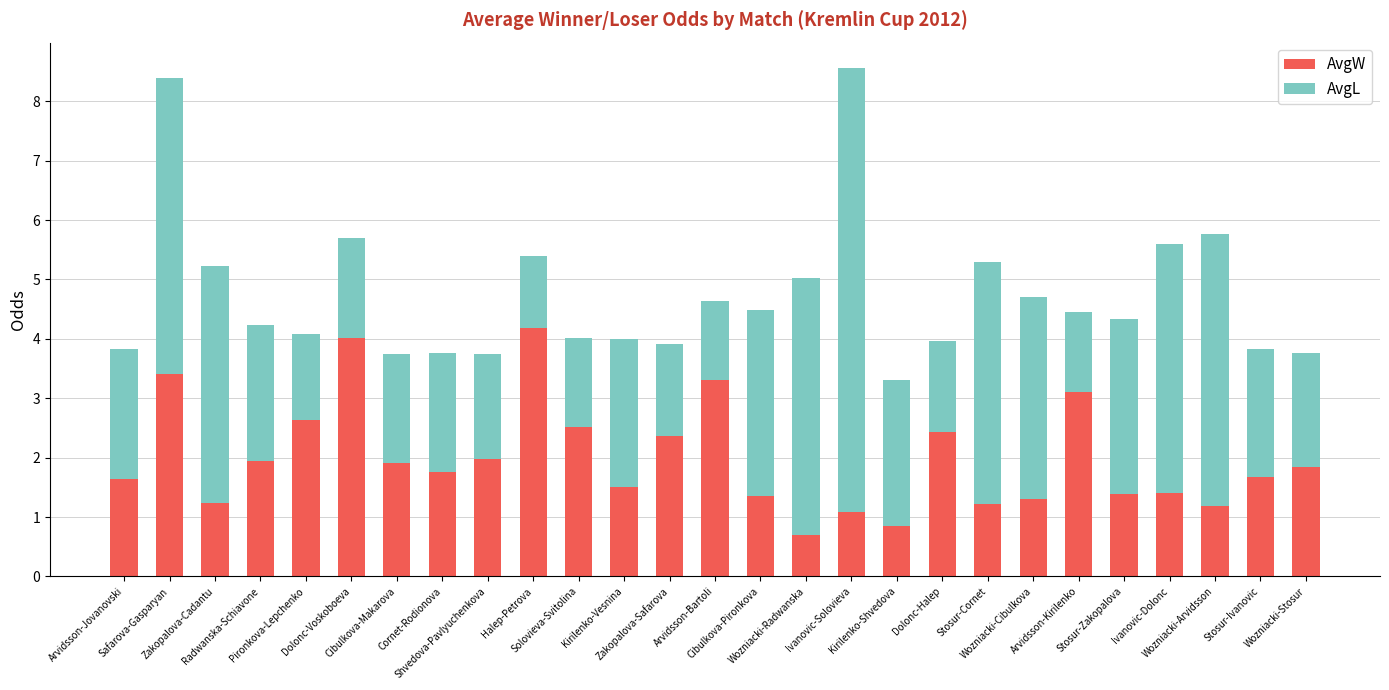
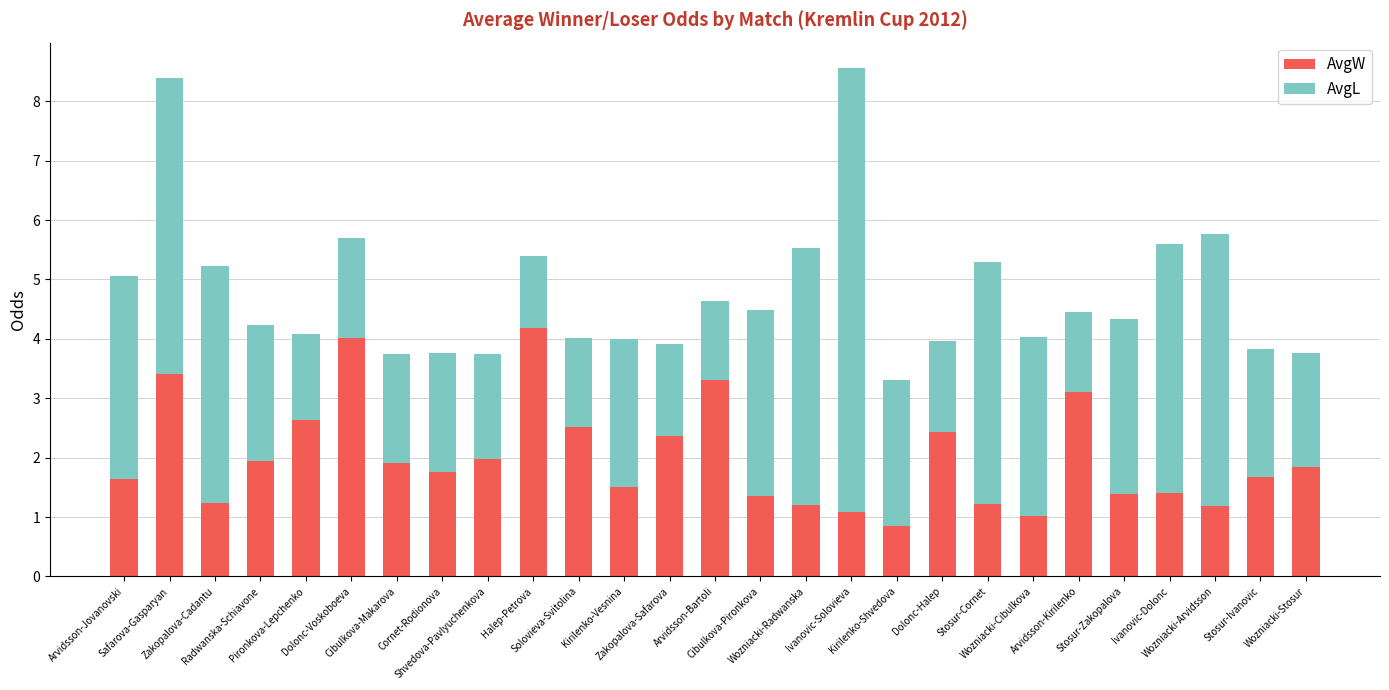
AvgL, Arvidsson-Jovanovski: 2.2 -> 3.4
AvgW, Wozniacki-Radwanska: 0.7 -> 1.2
AvgW, Wozniacki-Cibulkova: 1.3 -> 1.0
AvgL, Wozniacki-Cibulkova: 3.4 -> 3.0
